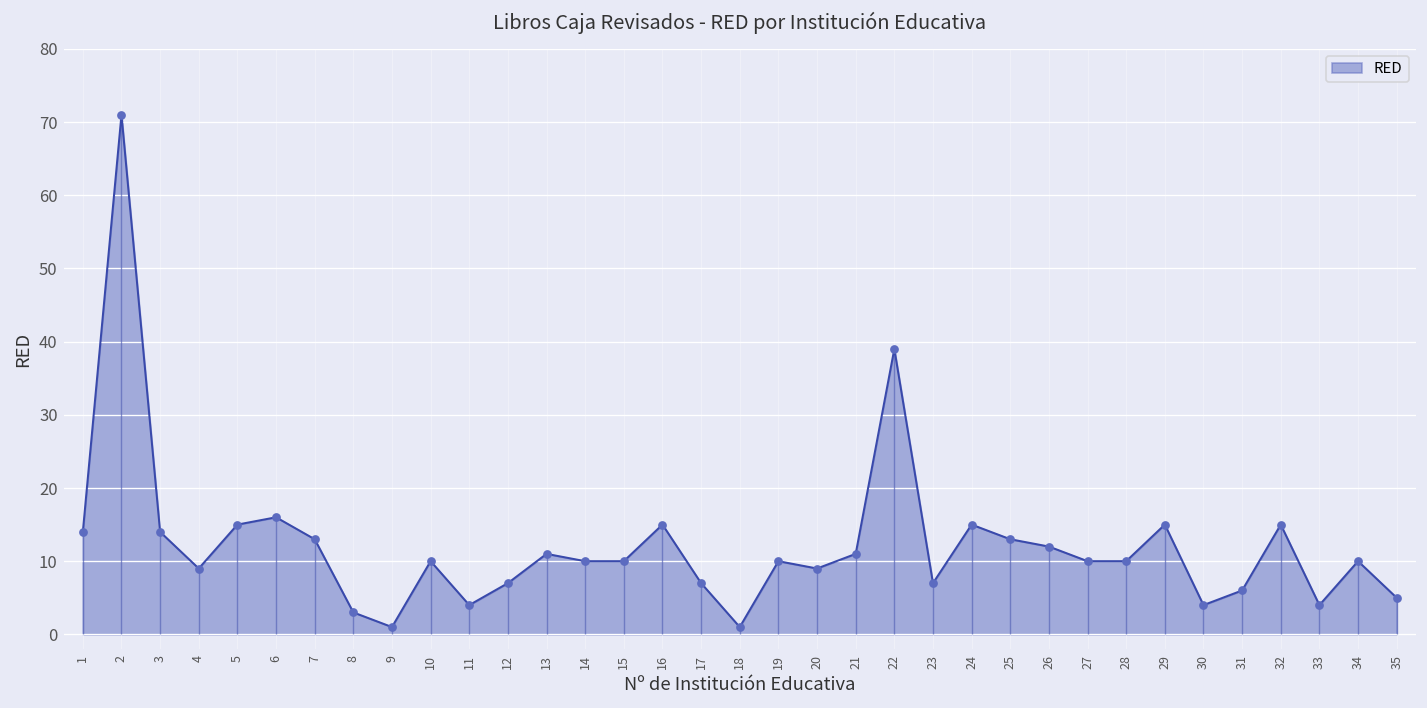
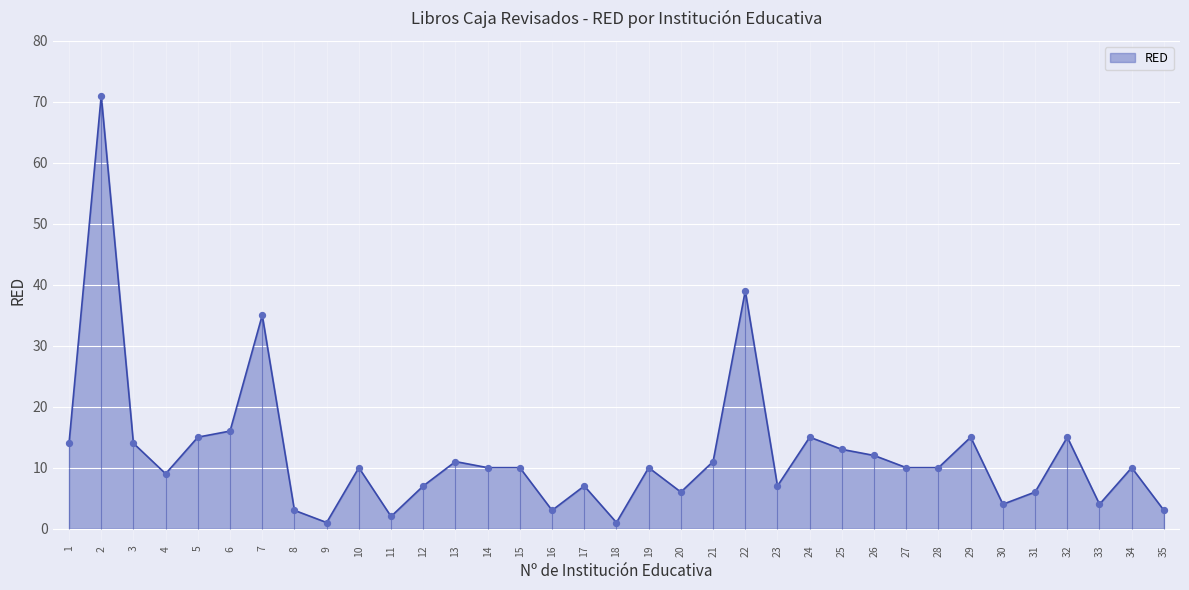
7: 13 -> 35
11: 4 -> 2
16: 15 -> 3
20: 9 -> 6
35: 5 -> 3
